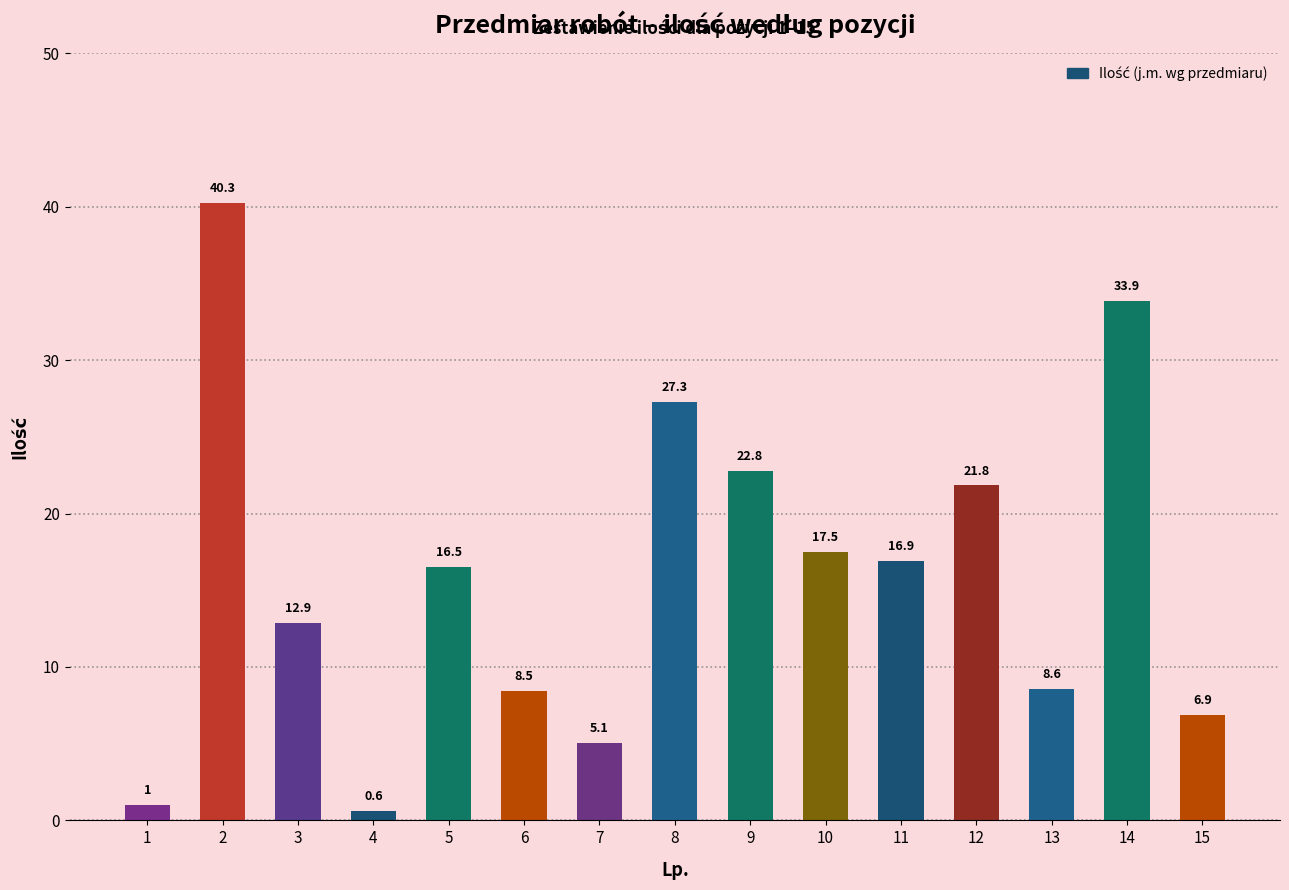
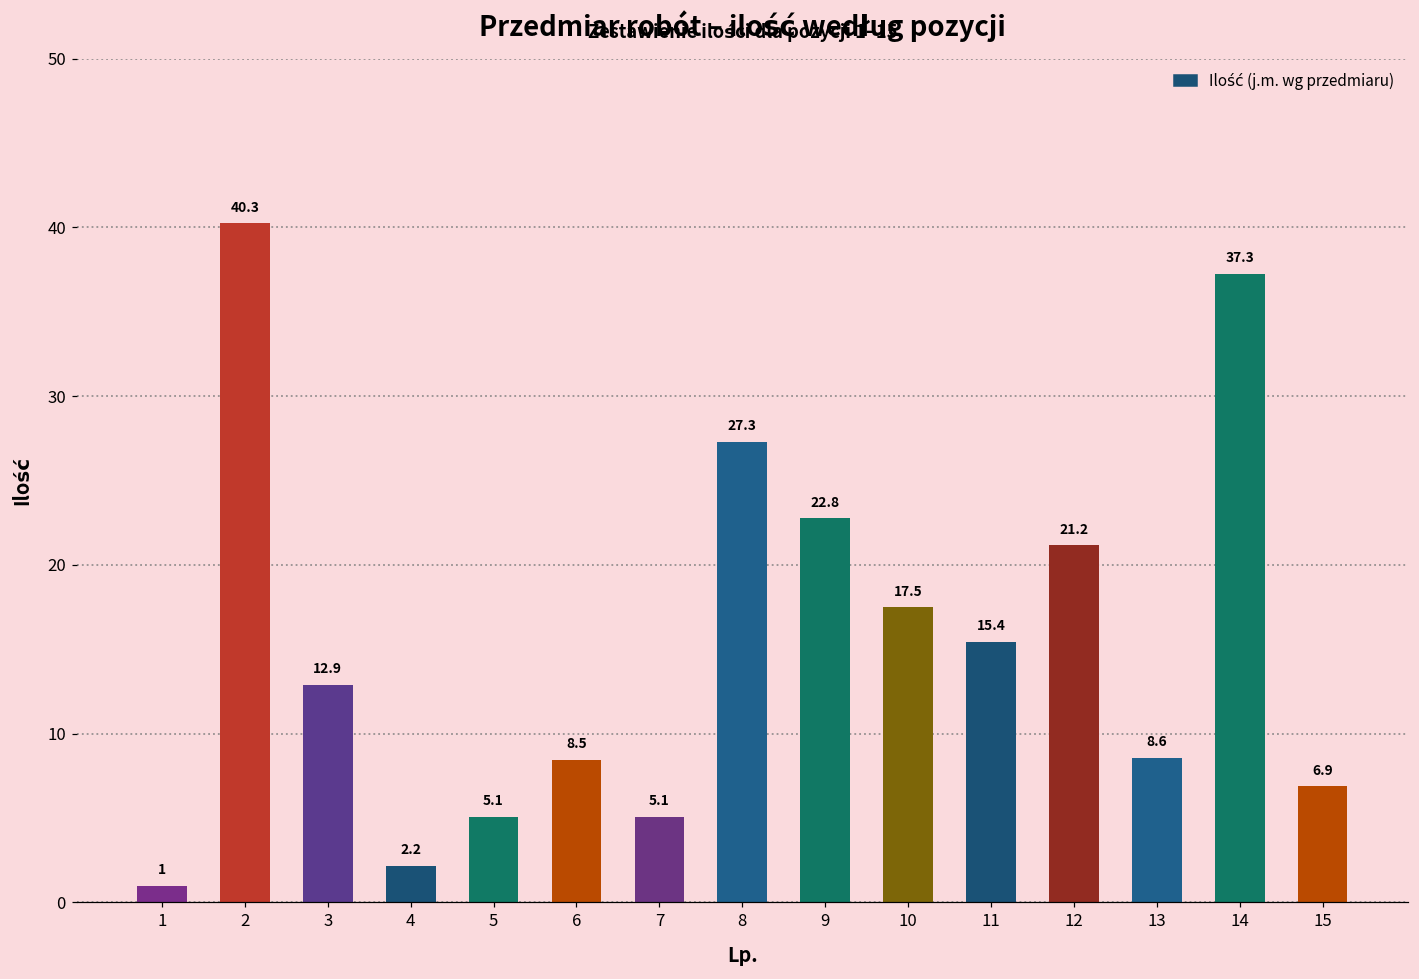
4: 0.6 -> 2.2
5: 16.5 -> 5.1
11: 16.9 -> 15.4
12: 21.8 -> 21.2
14: 33.9 -> 37.3
